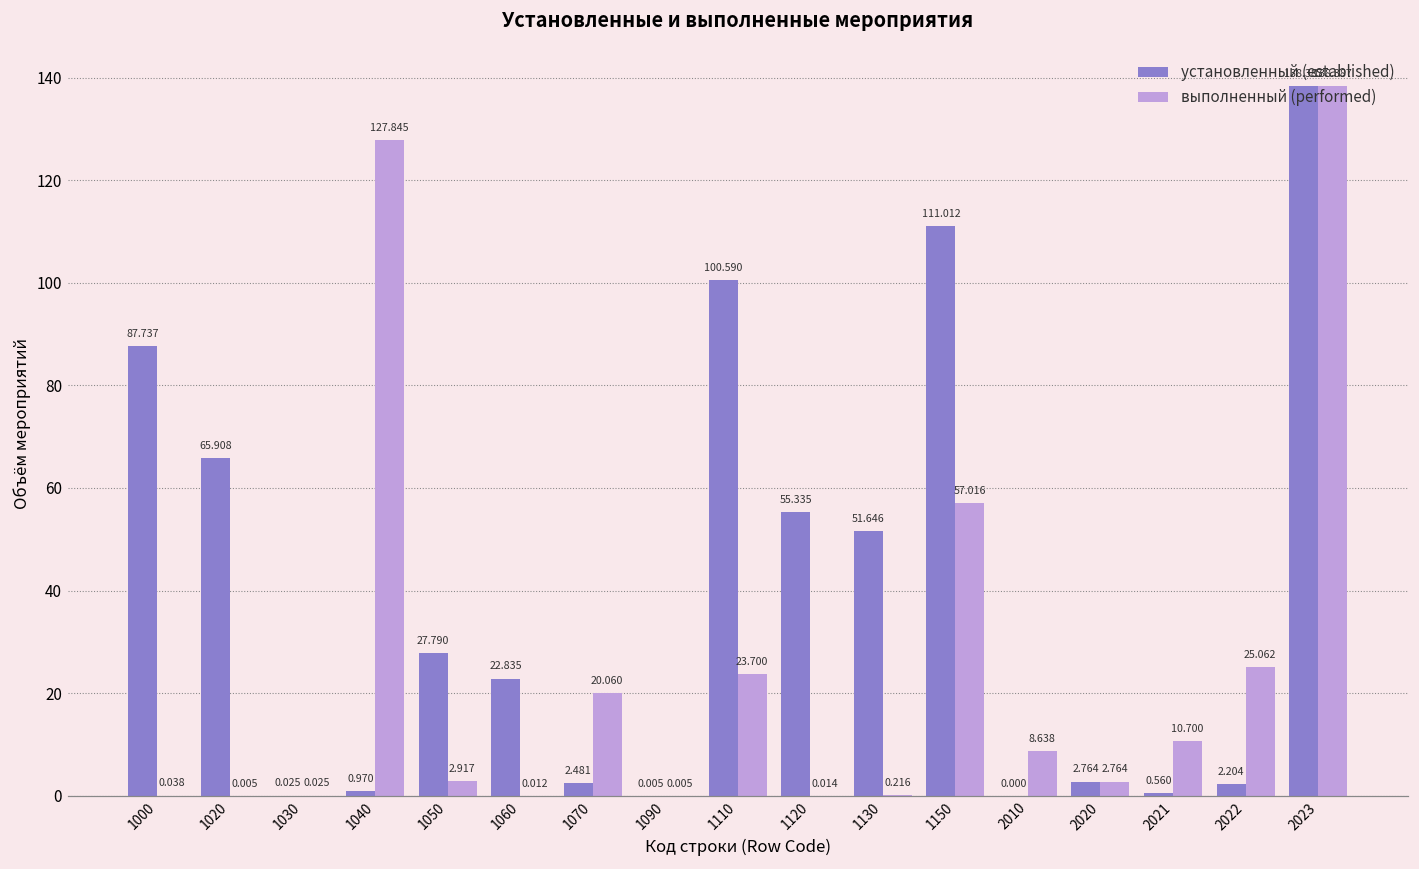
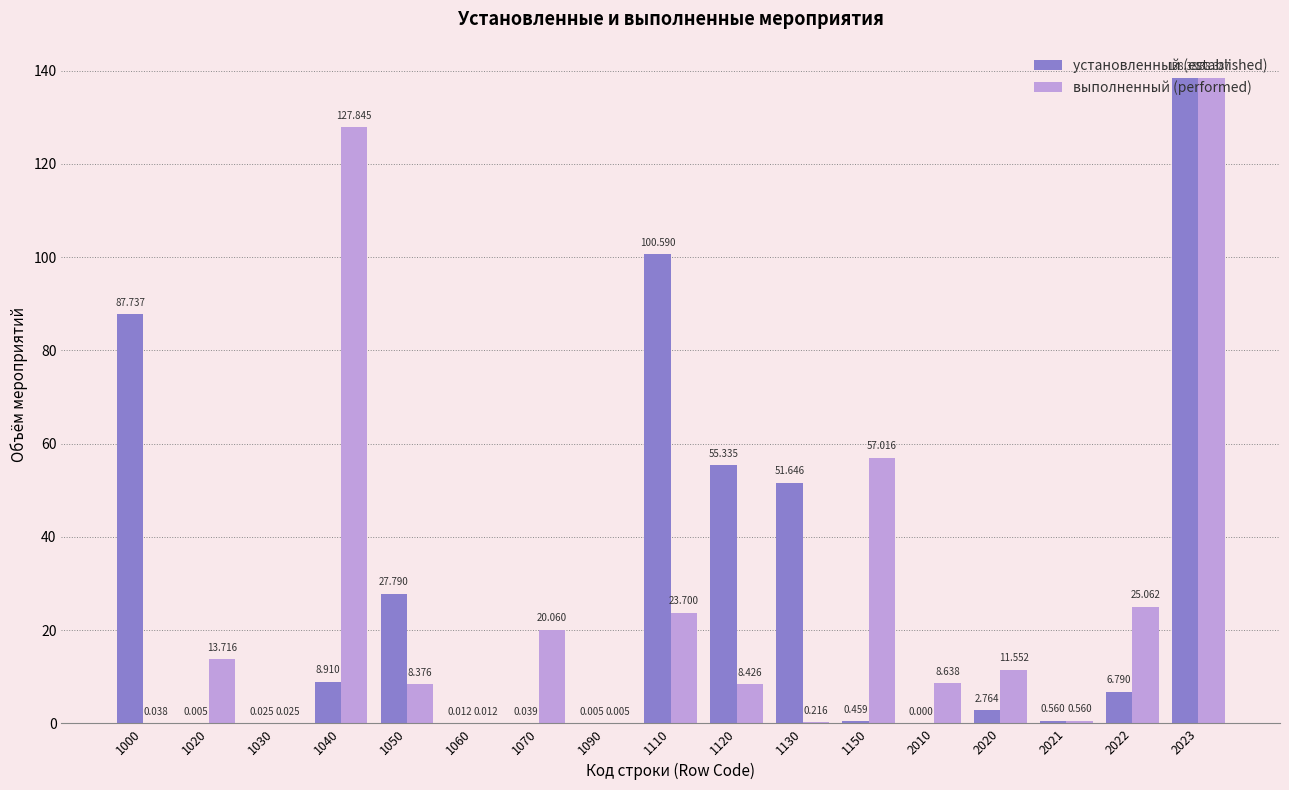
установленный (established), 1020: 65.908 -> 0.005
выполненный (performed), 1020: 0.005 -> 13.716
установленный (established), 1040: 0.970 -> 8.910
выполненный (performed), 1050: 2.917 -> 8.376
установленный (established), 1060: 22.835 -> 0.012
установленный (established), 1070: 2.481 -> 0.039
выполненный (performed), 1120: 0.014 -> 8.426
установленный (established), 1150: 111.012 -> 0.459
выполненный (performed), 2020: 2.764 -> 11.552
выполненный (performed), 2021: 10.700 -> 0.560
установленный (established), 2022: 2.204 -> 6.790
